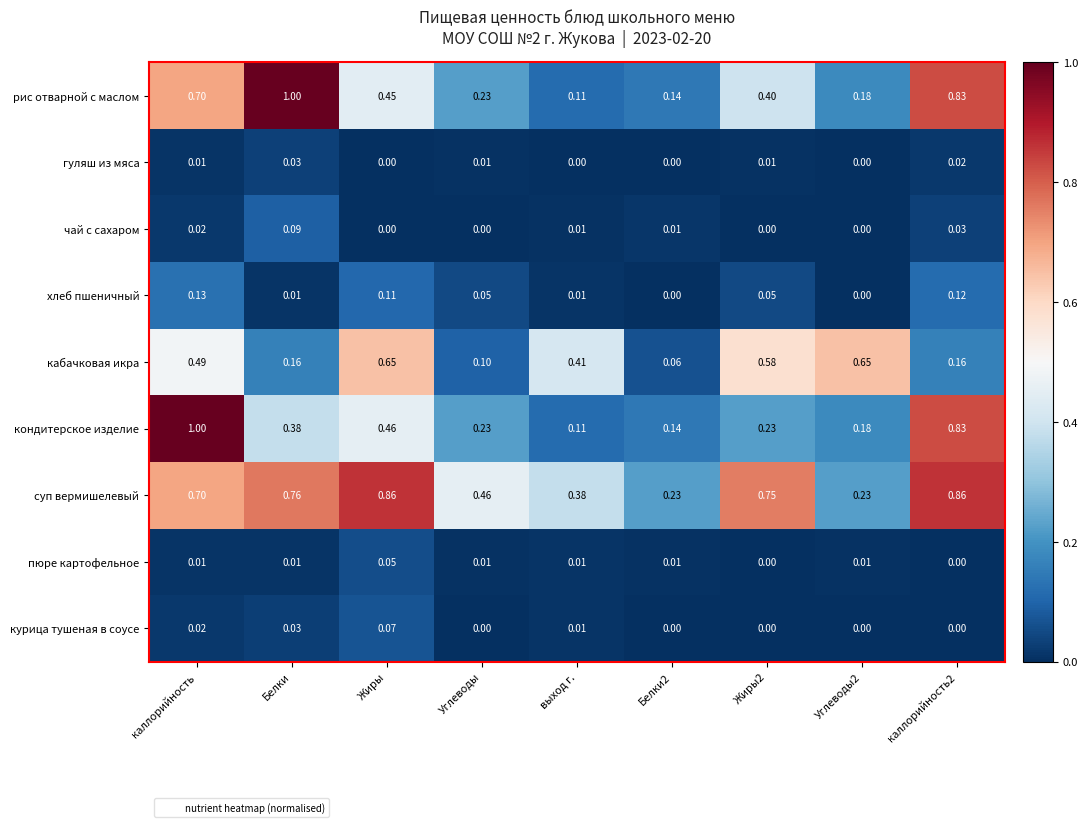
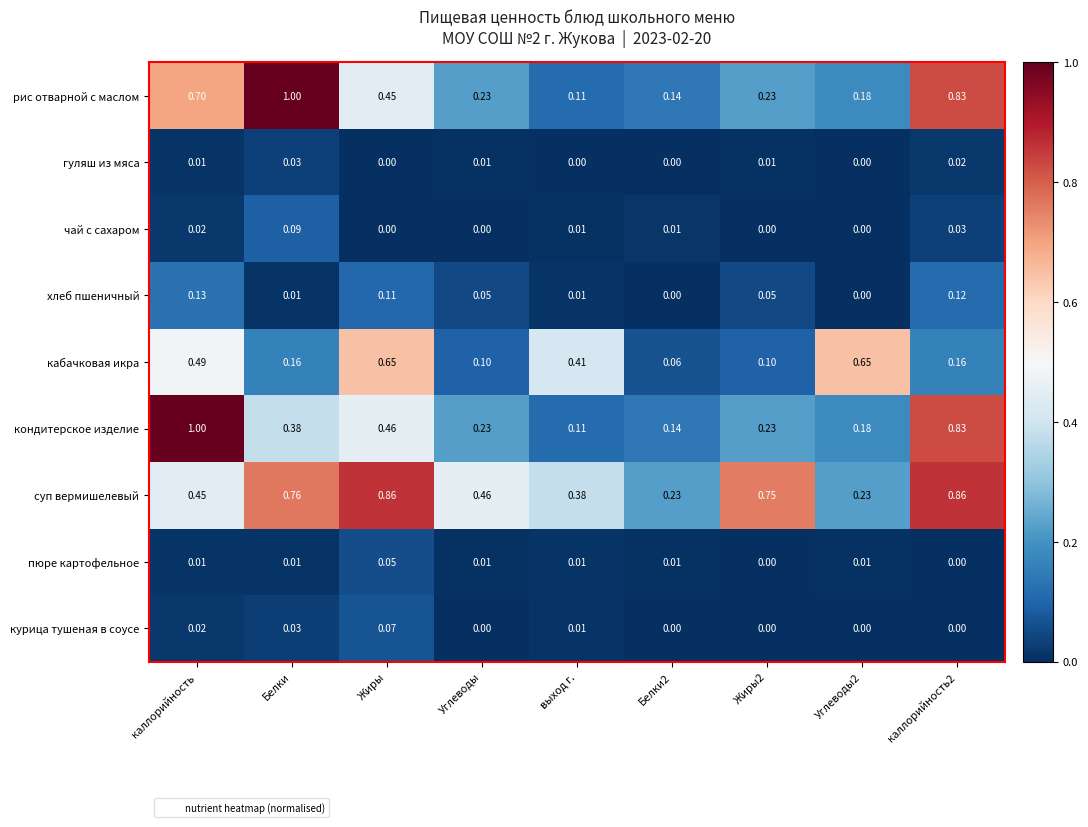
рис отварной с маслом, Жиры2: 0.40 -> 0.23
кабачковая икра, Жиры2: 0.58 -> 0.10
суп вермишелевый, каллорийность: 0.70 -> 0.45
